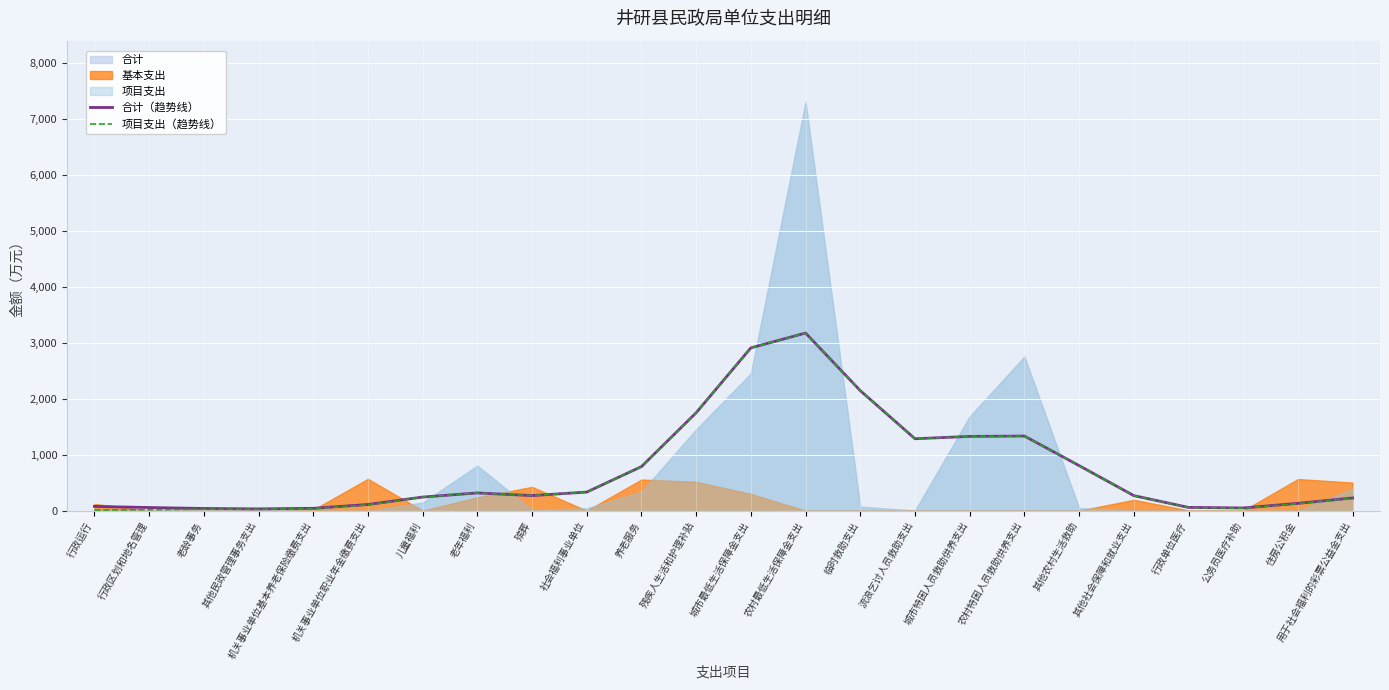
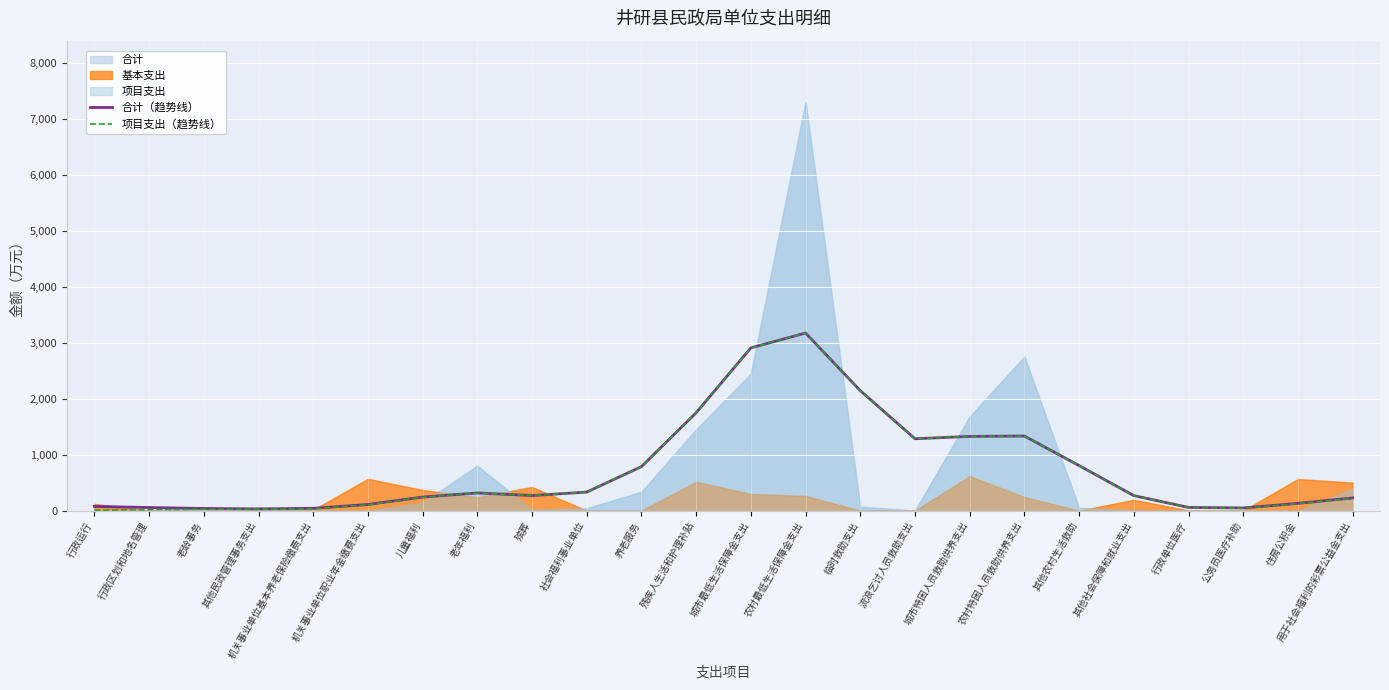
基本支出, 儿童福利: 0 -> 400
基本支出, 养老服务: 600 -> 0
基本支出, 农村最低生活保障金支出: 0 -> 300
基本支出, 城市特困人员救助供养支出: 0 -> 600
基本支出, 农村特困人员救助供养支出: 0 -> 200
